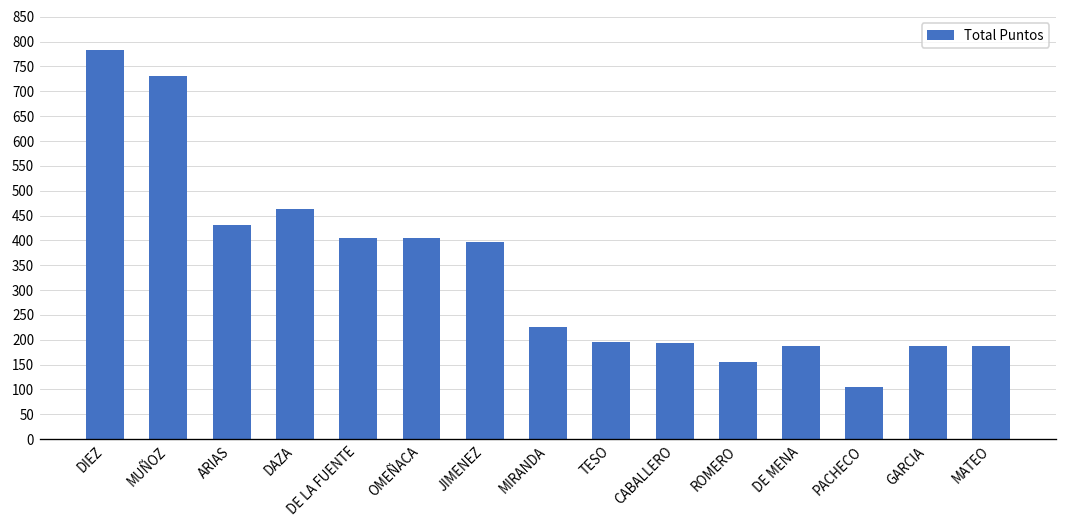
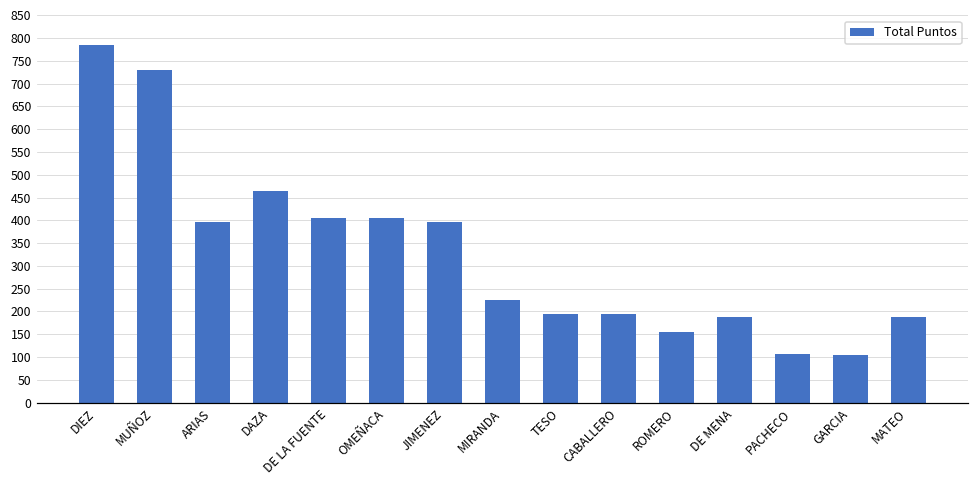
ARIAS: 430 -> 400
GARCIA: 190 -> 100
